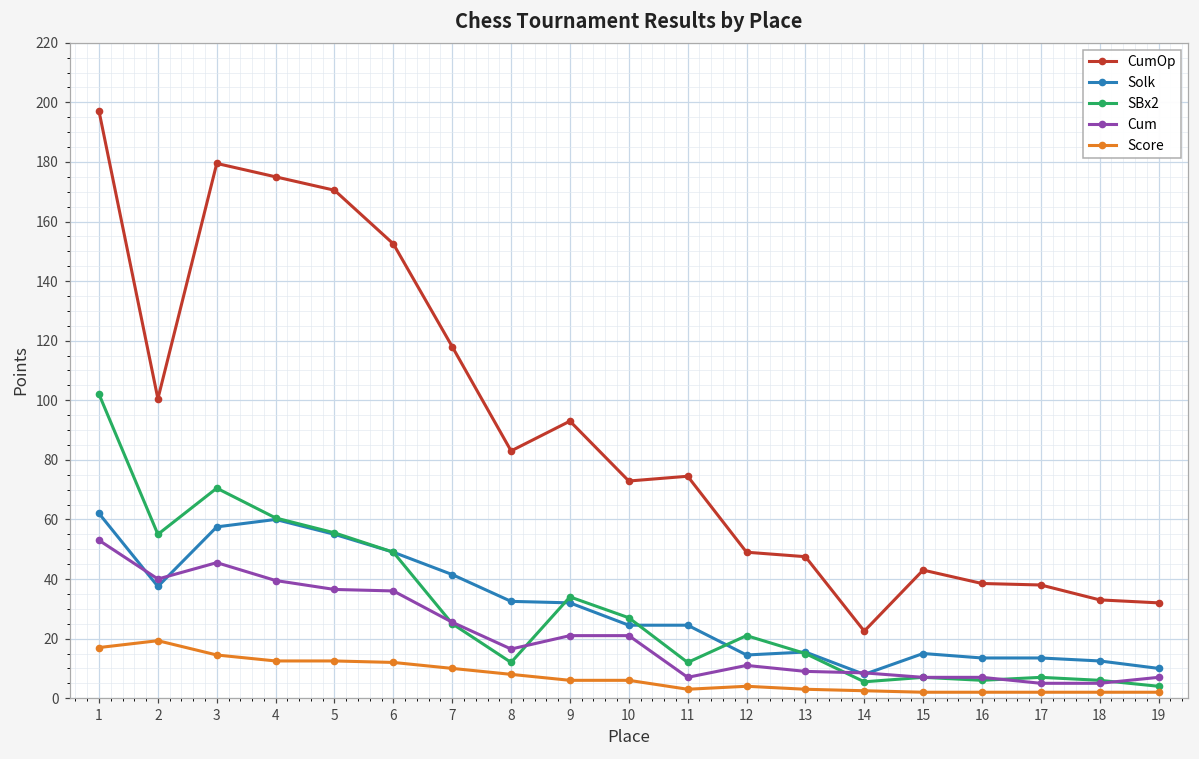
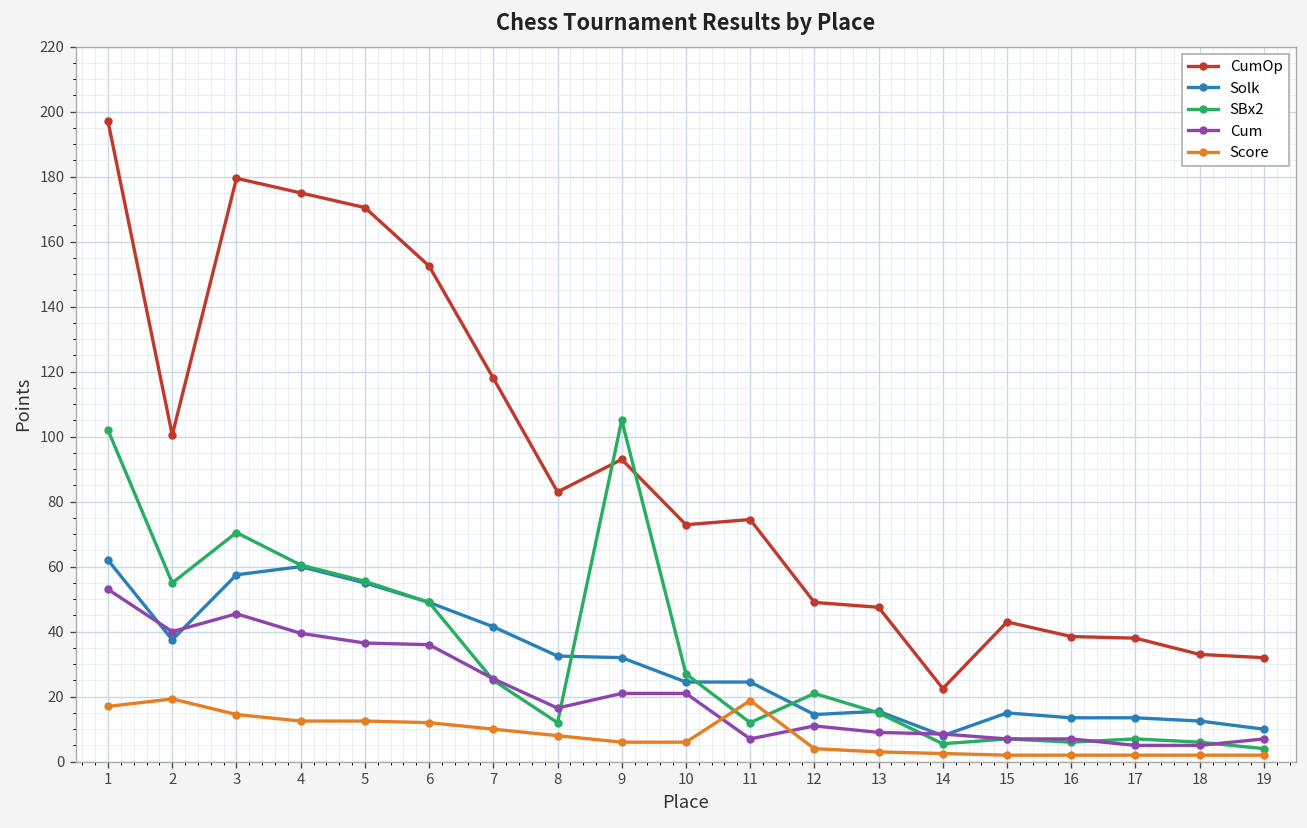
SBx2, 9: 34 -> 105
Score, 11: 3 -> 19
